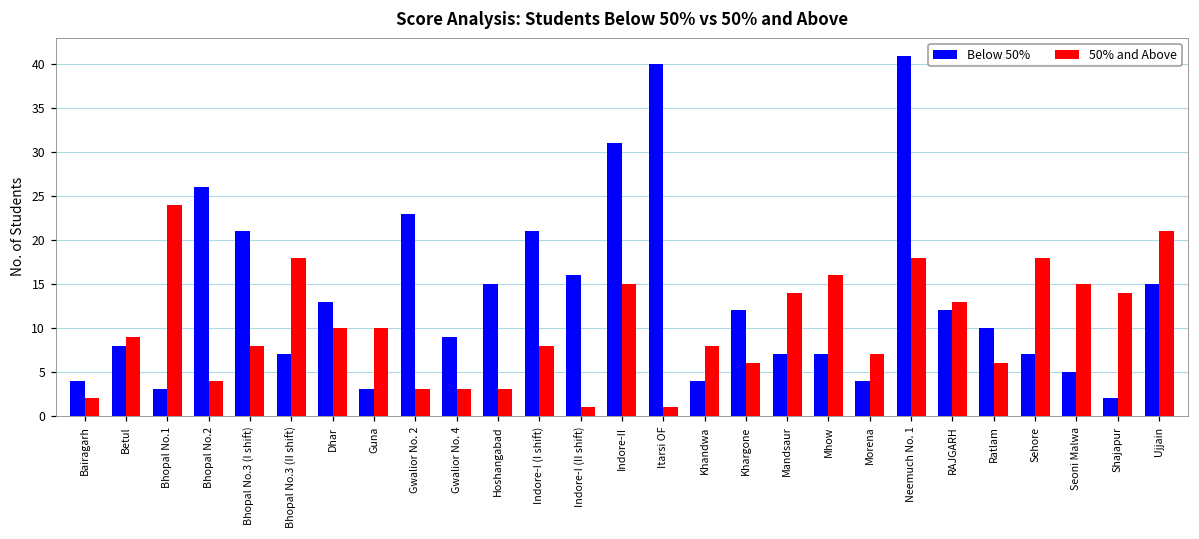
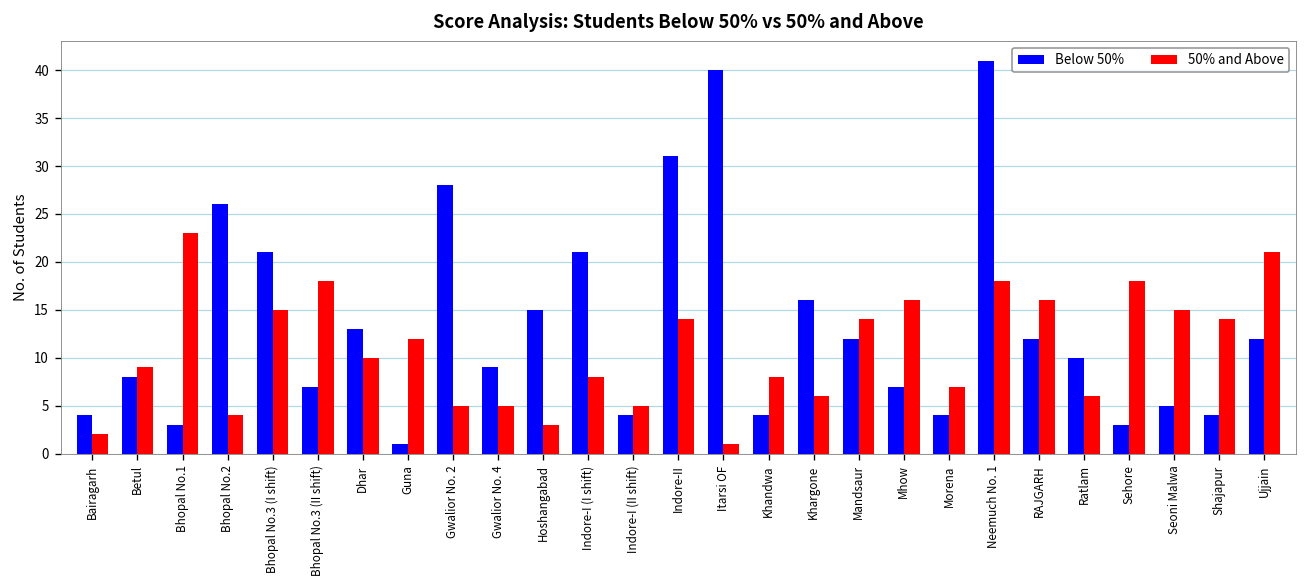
50% and Above, Bhopal No.1: 24 -> 23
50% and Above, Bhopal No.3 (I shift): 8 -> 15
Below 50%, Guna: 3 -> 1
50% and Above, Guna: 10 -> 12
Below 50%, Gwalior No. 2: 23 -> 28
50% and Above, Gwalior No. 2: 3 -> 5
50% and Above, Gwalior No. 4: 3 -> 5
Below 50%, Indore-I (II shift): 16 -> 4
50% and Above, Indore-I (II shift): 1 -> 5
50% and Above, Indore-II: 15 -> 14
Below 50%, Khargone: 12 -> 16
Below 50%, Mandsaur: 7 -> 12
50% and Above, RAJGARH: 13 -> 16
Below 50%, Sehore: 7 -> 3
Below 50%, Shajapur: 2 -> 4
Below 50%, Ujjain: 15 -> 12
